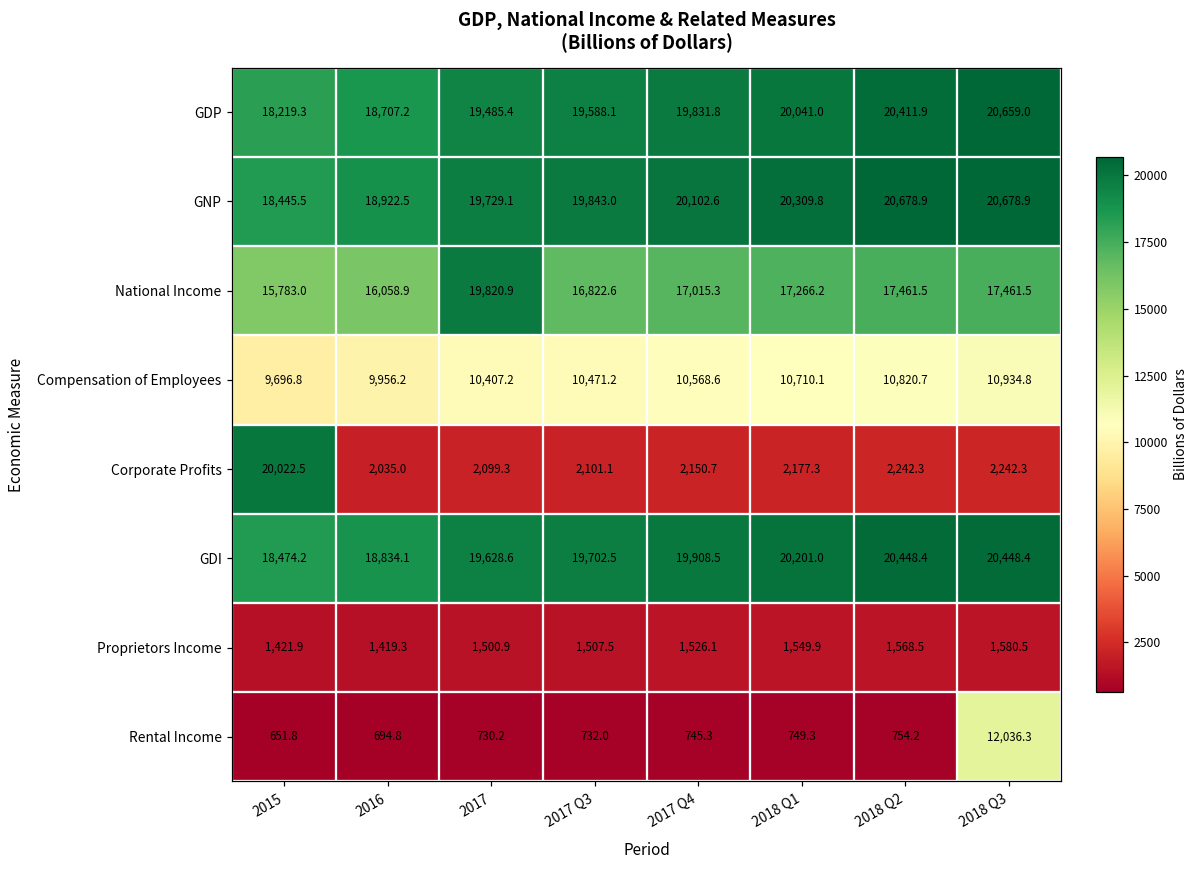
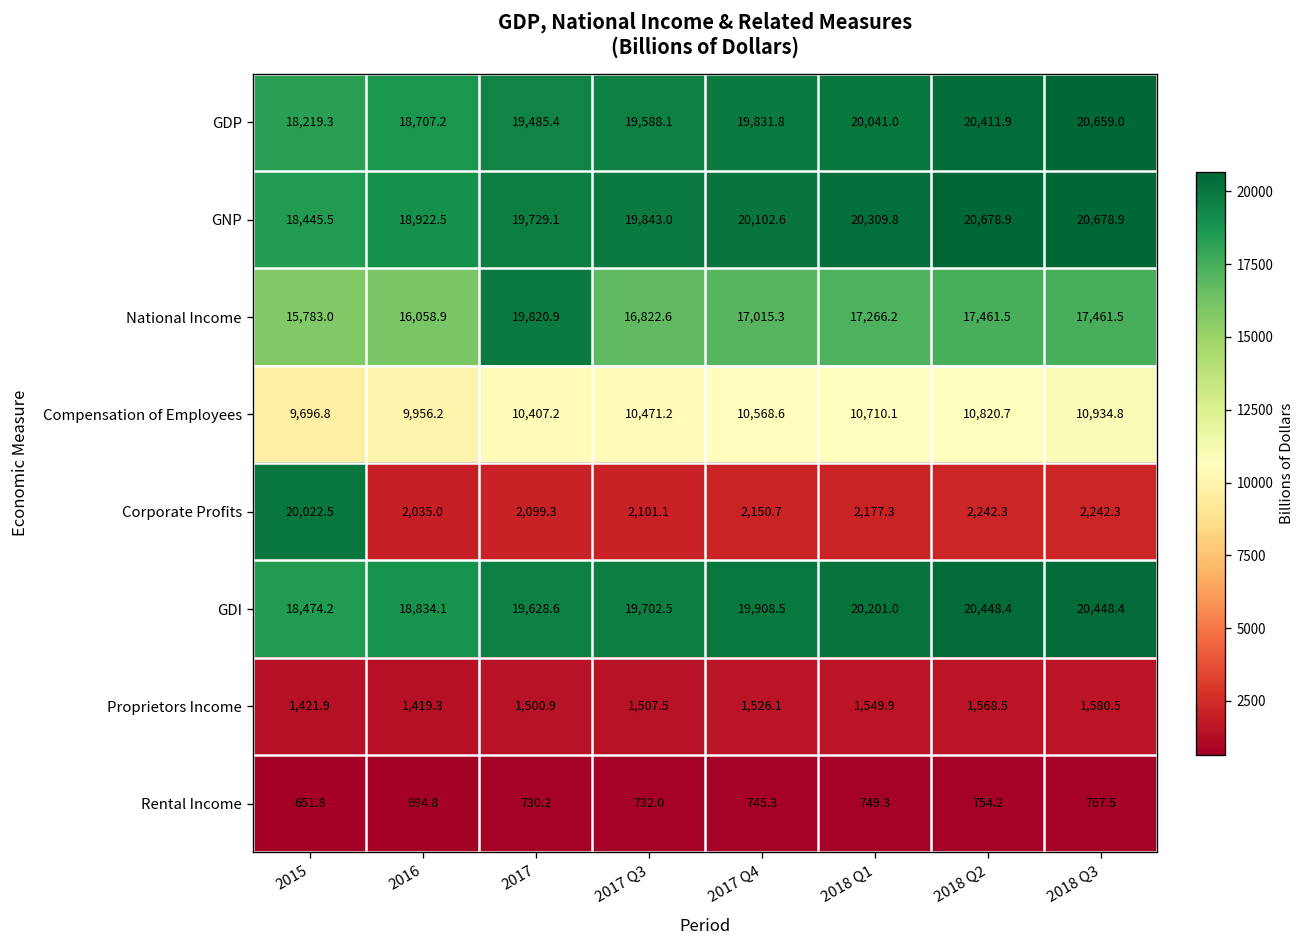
Rental Income, 2018 Q3: 12,036.3 -> 767.5
